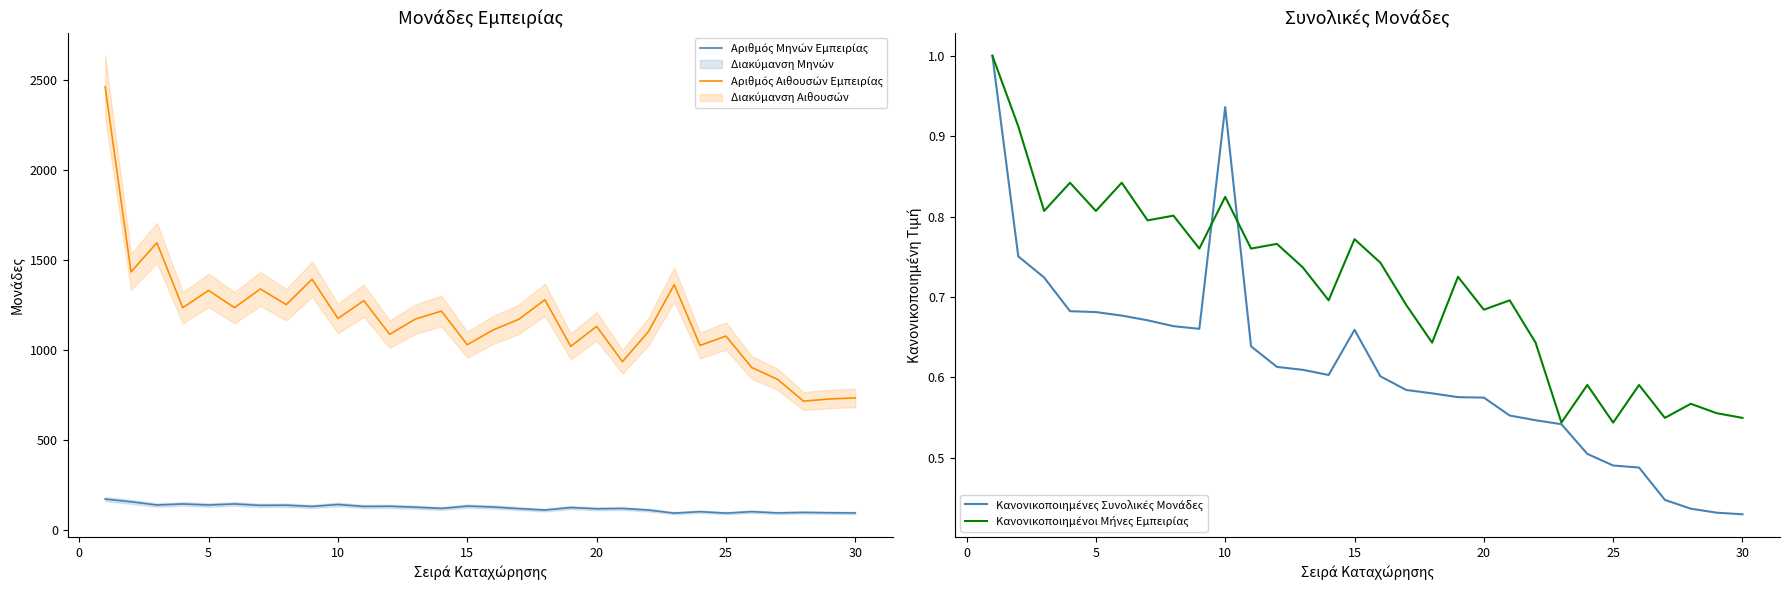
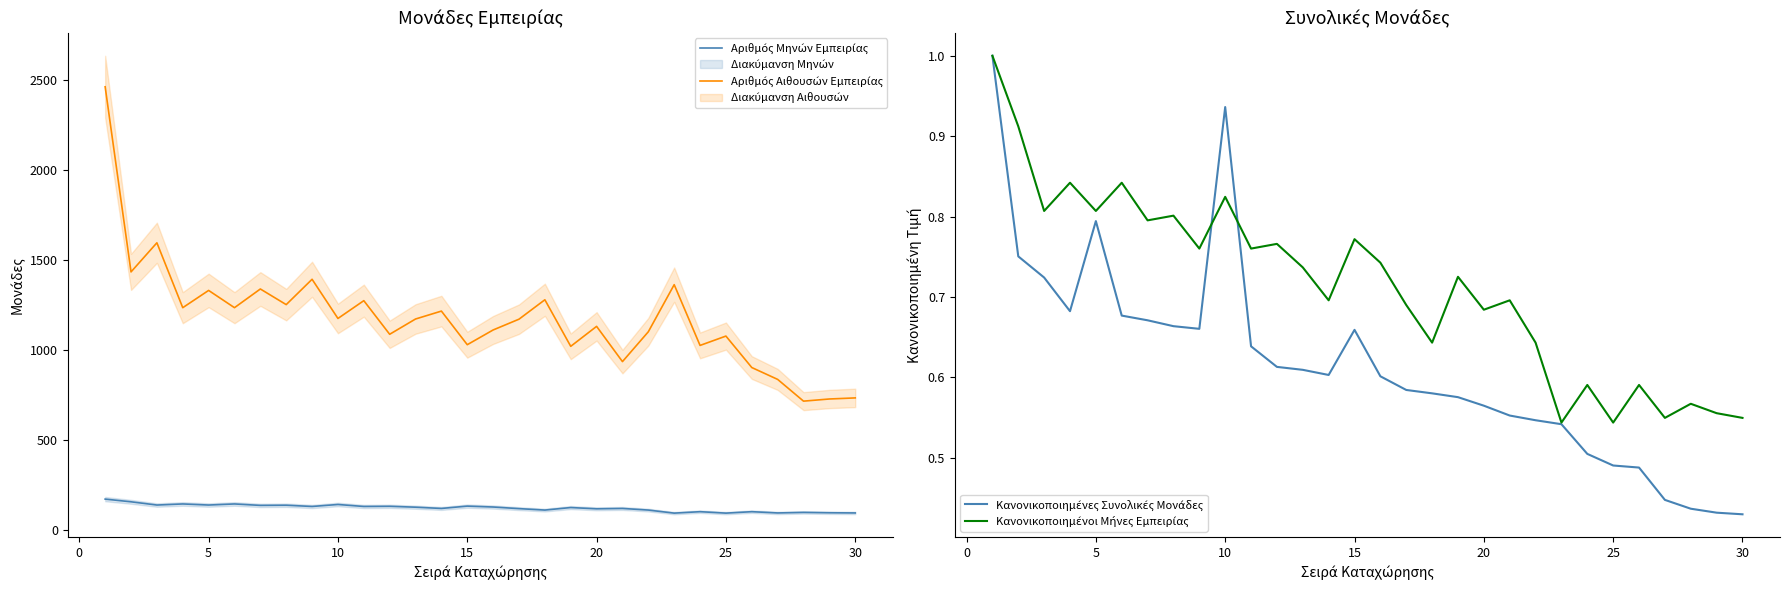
Συνολικές Μονάδες, Κανονικοποιημένες Συνολικές Μονάδες, 5: 0.68 -> 0.79
Συνολικές Μονάδες, Κανονικοποιημένες Συνολικές Μονάδες, 20: 0.57 -> 0.56
